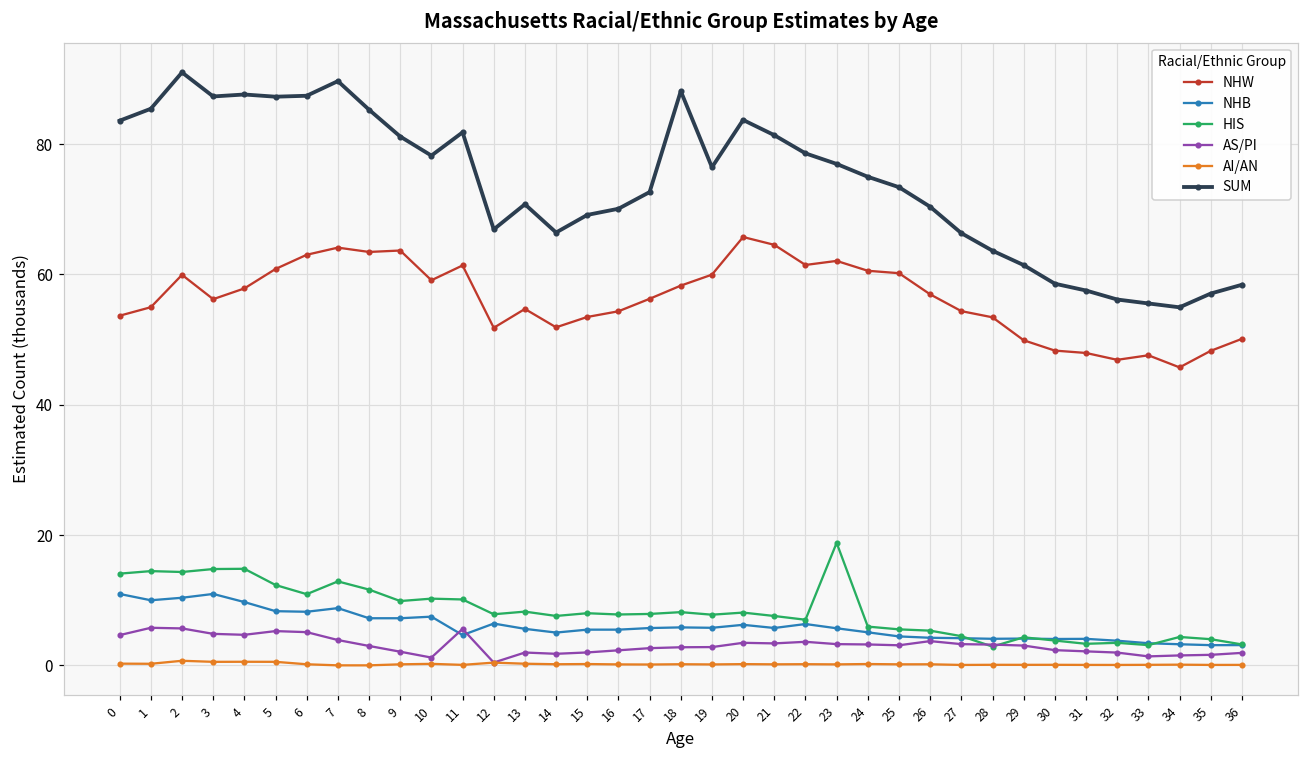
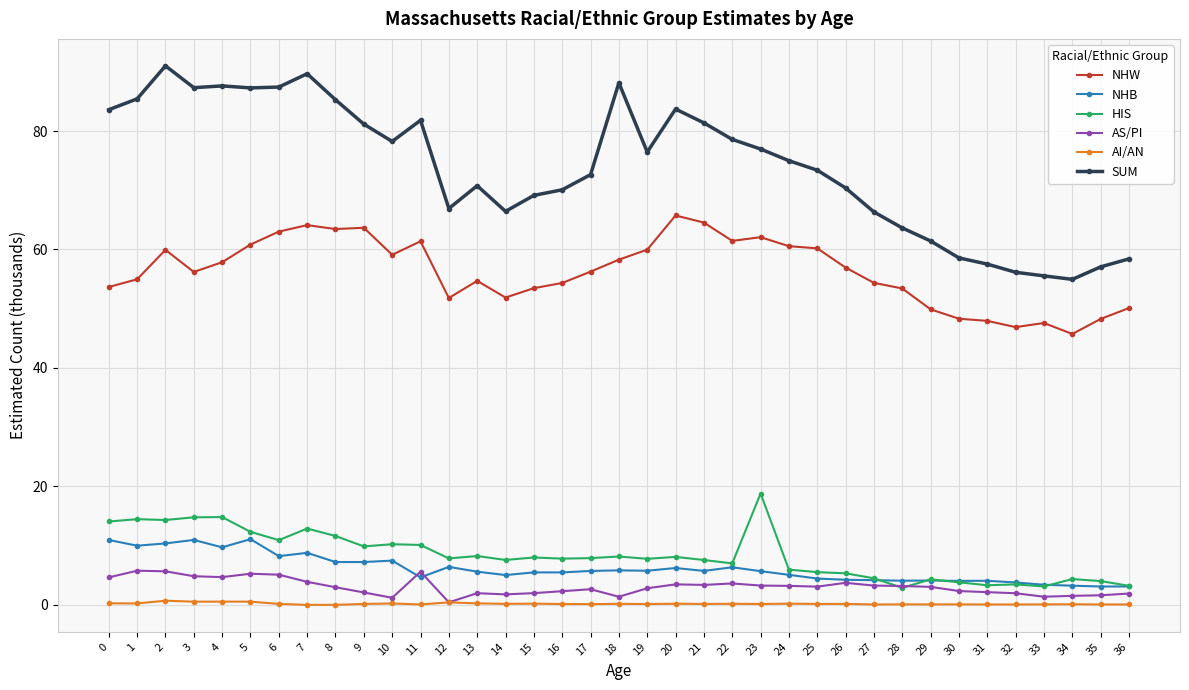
NHB, 5: 8 -> 11
AS/PI, 18: 3 -> 1
